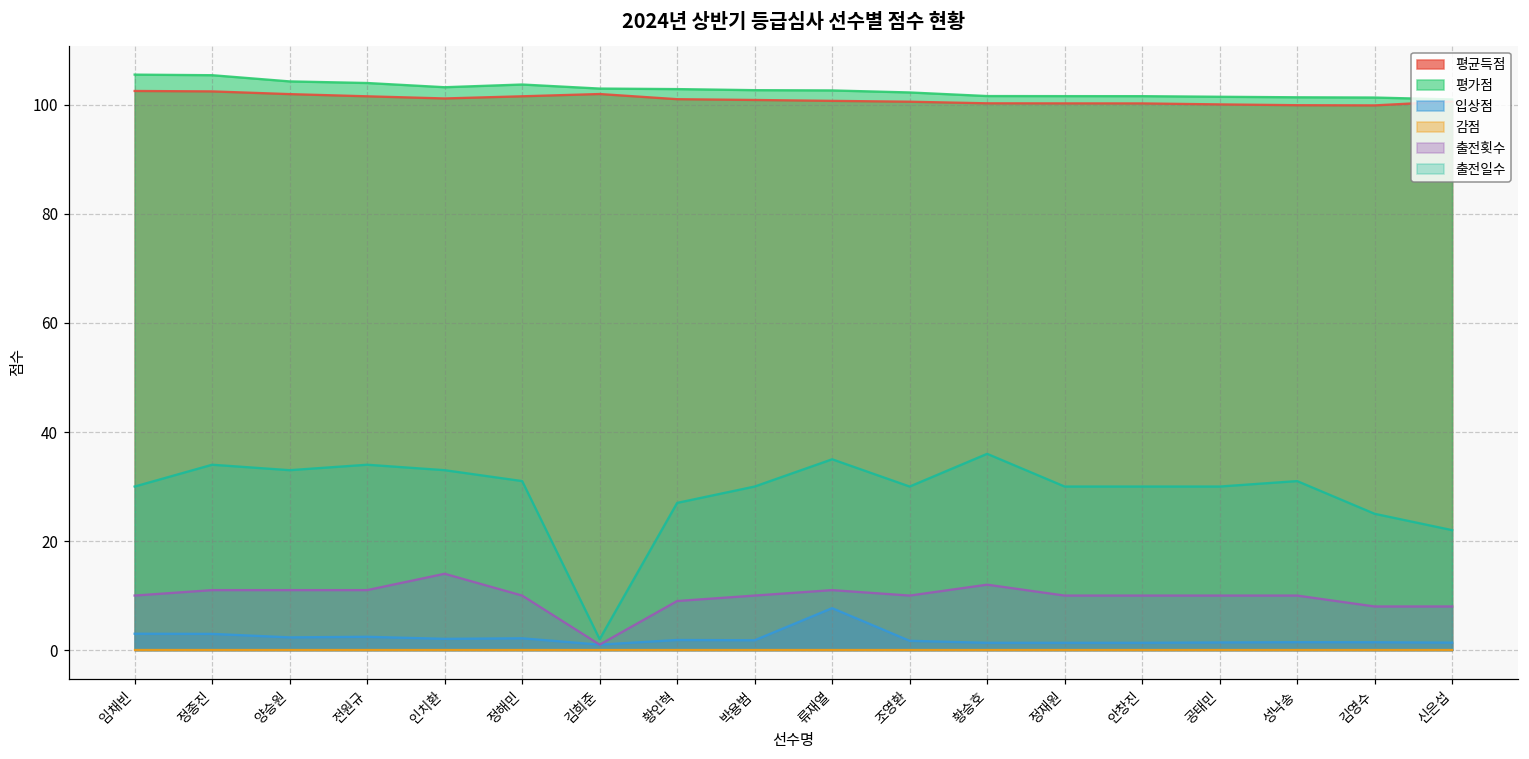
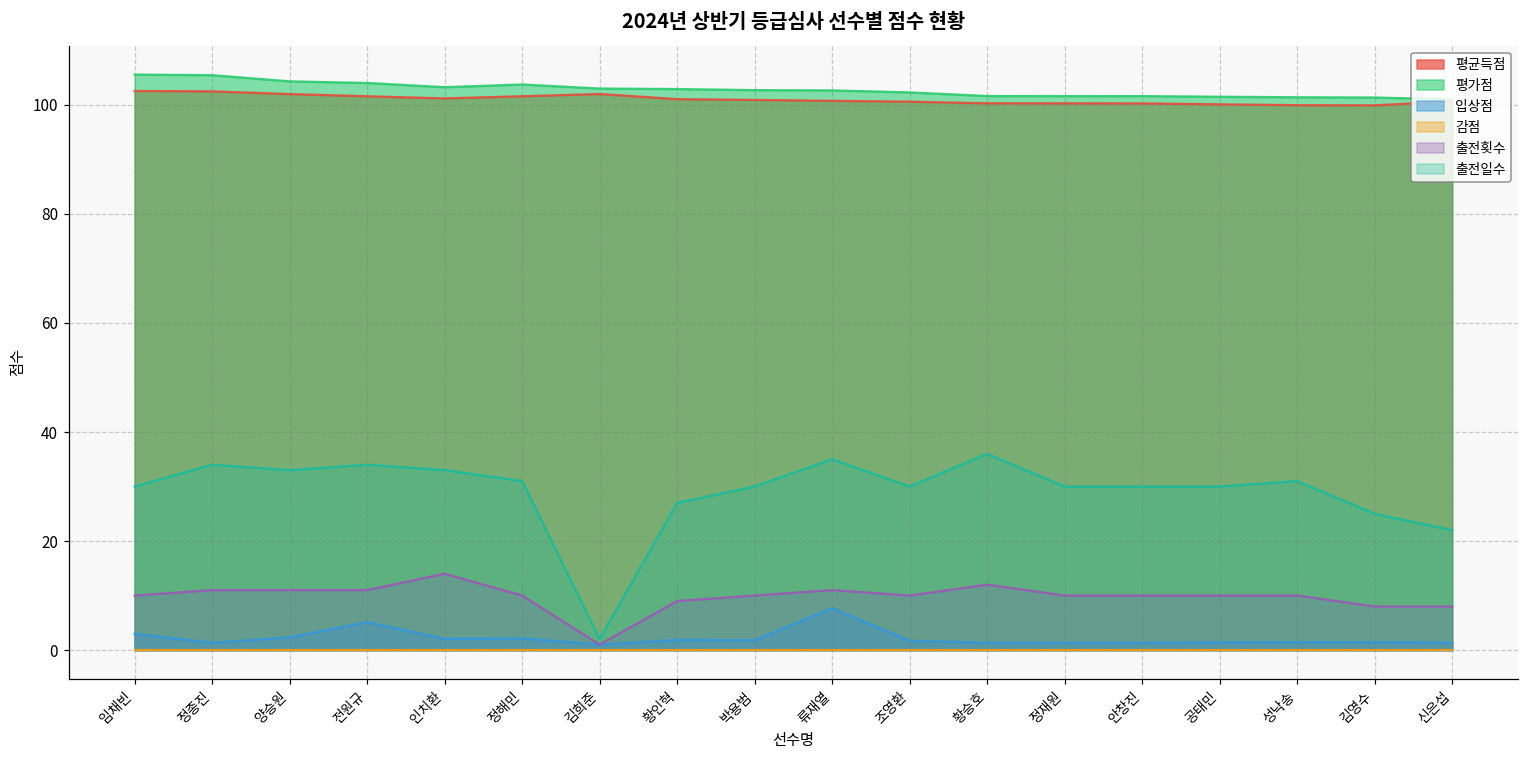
입상점, 정종진: 3 -> 1
입상점, 전원규: 2 -> 5
